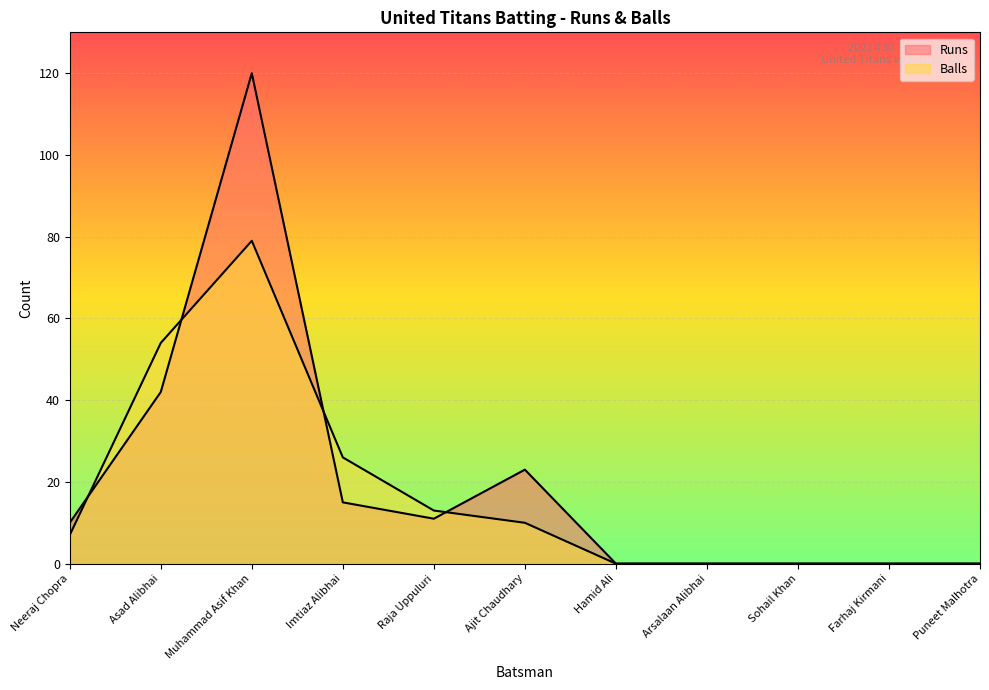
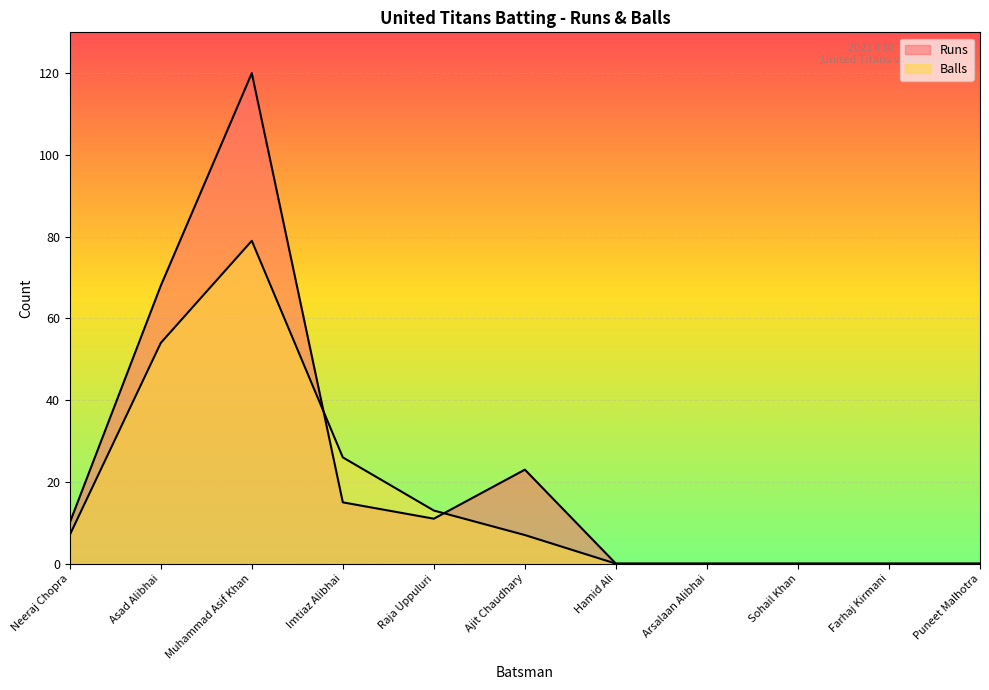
Runs, Asad Alibhai: 42 -> 68
Balls, Ajit Chaudhary: 10 -> 7
